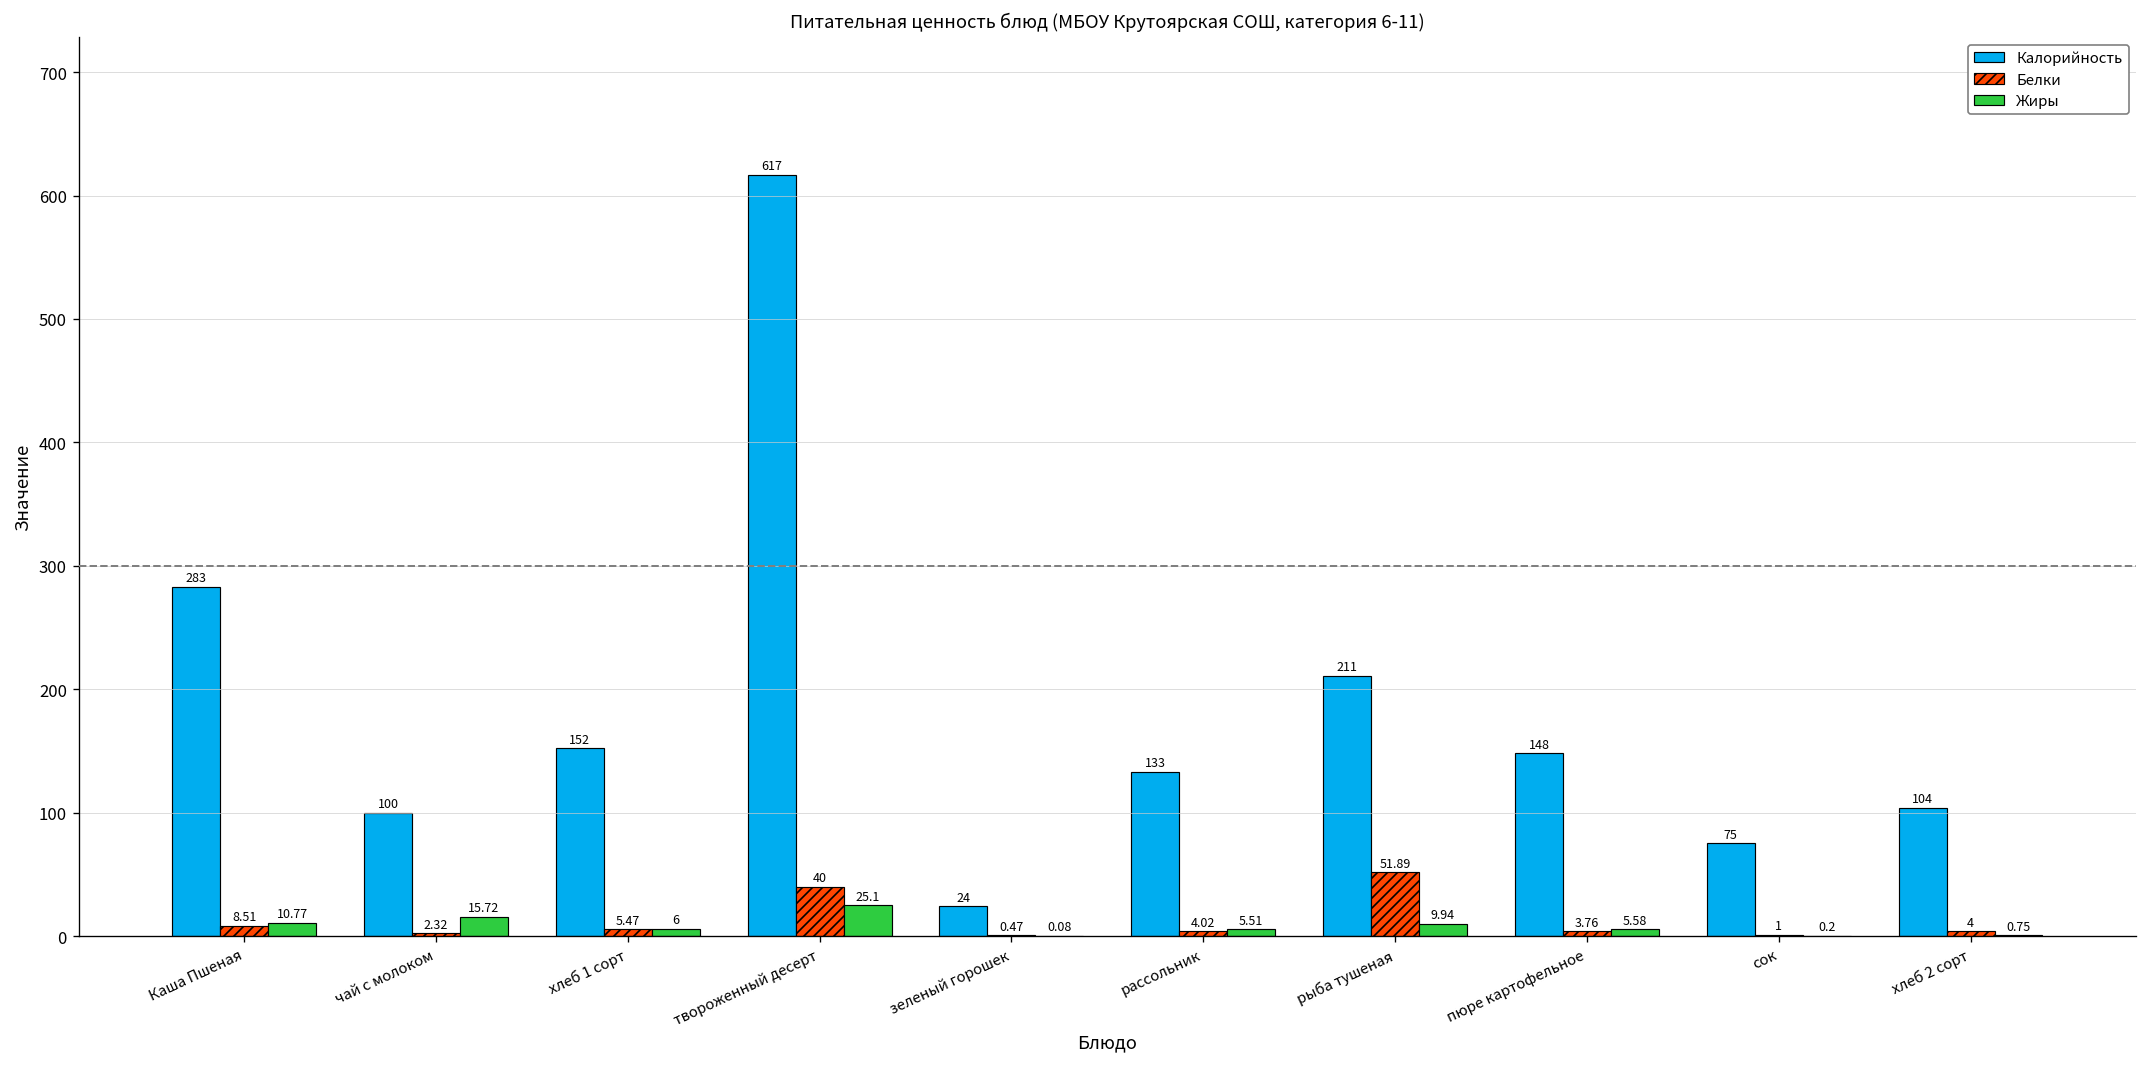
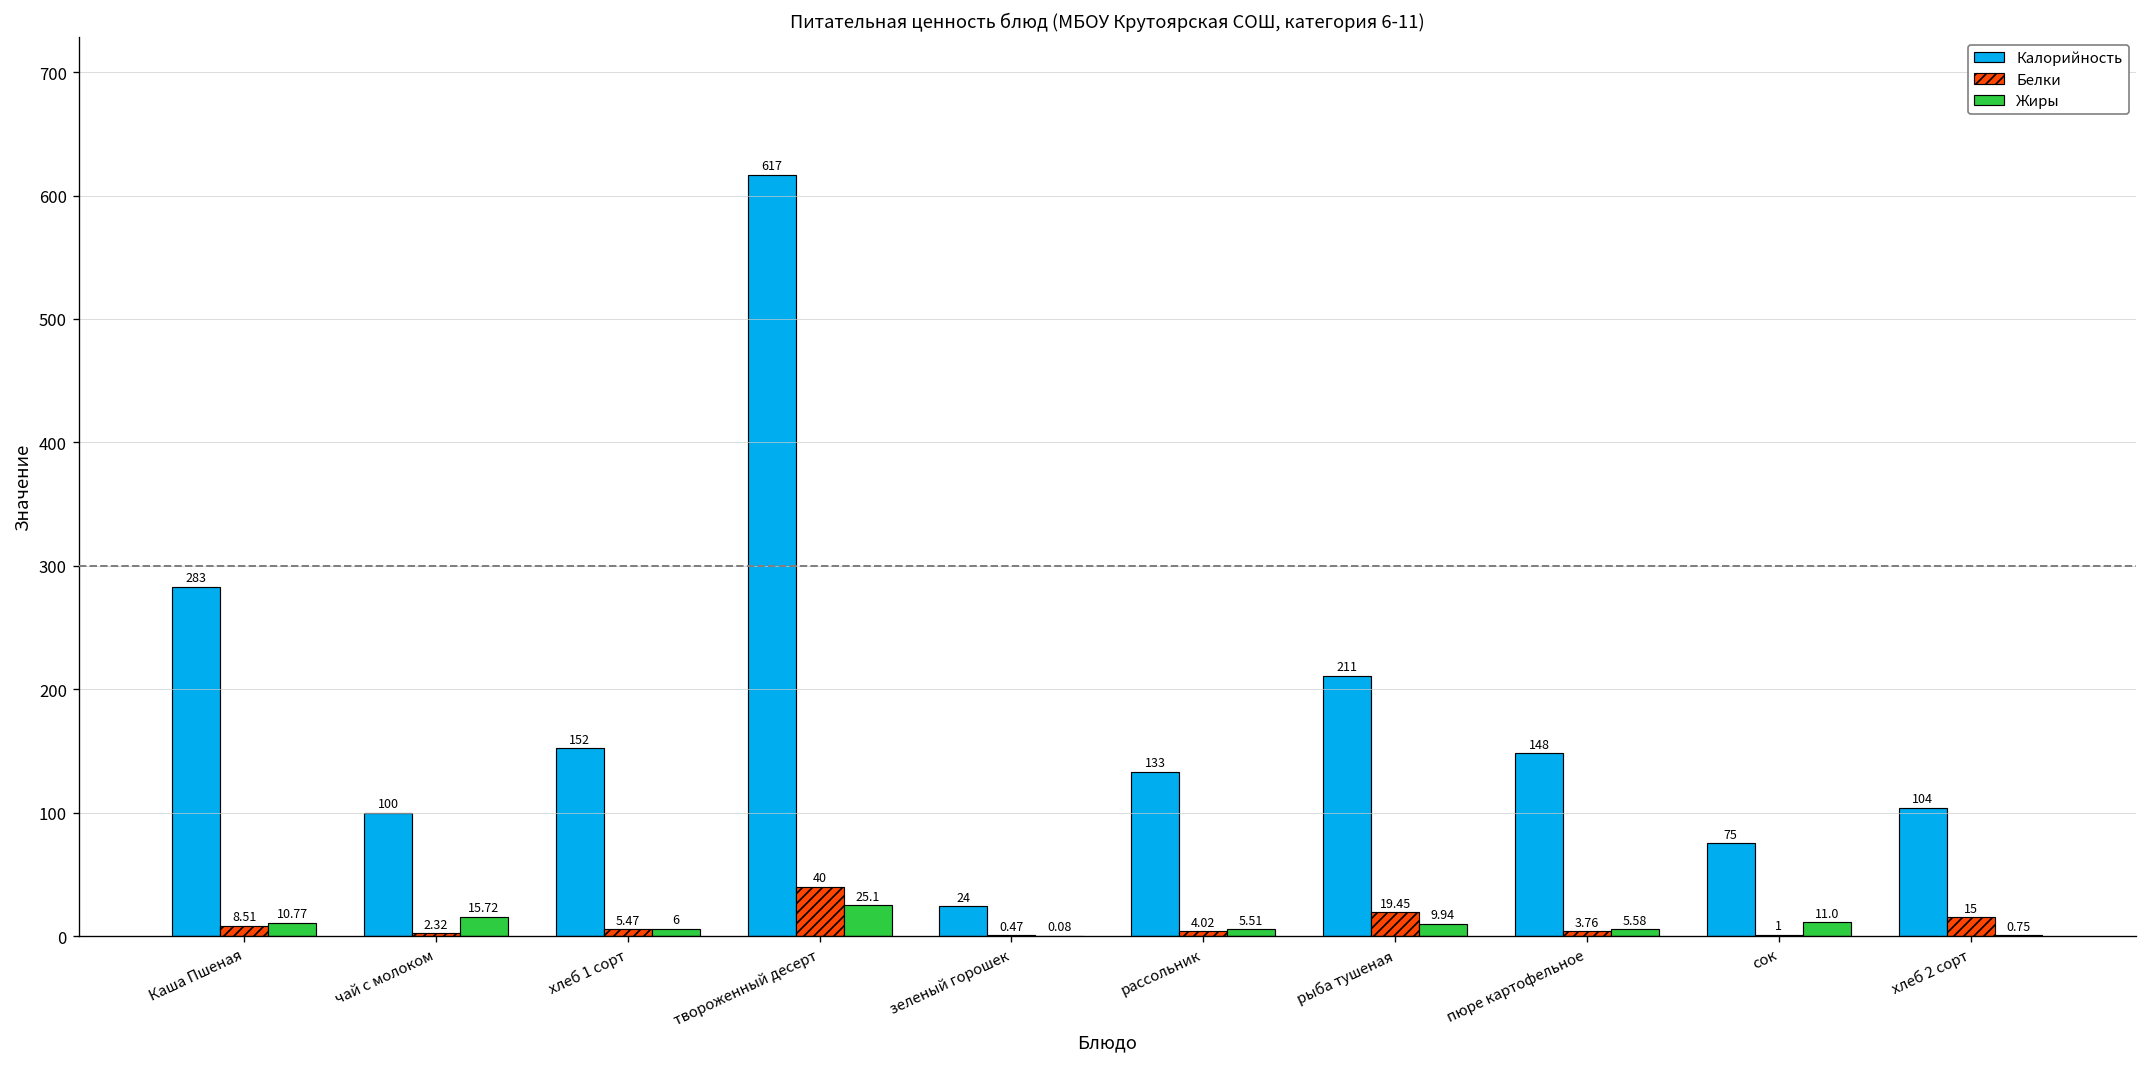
Белки, рыба тушеная: 51.89 -> 19.45
Жиры, сок: 0.2 -> 11.0
Белки, хлеб 2 сорт: 4 -> 15
